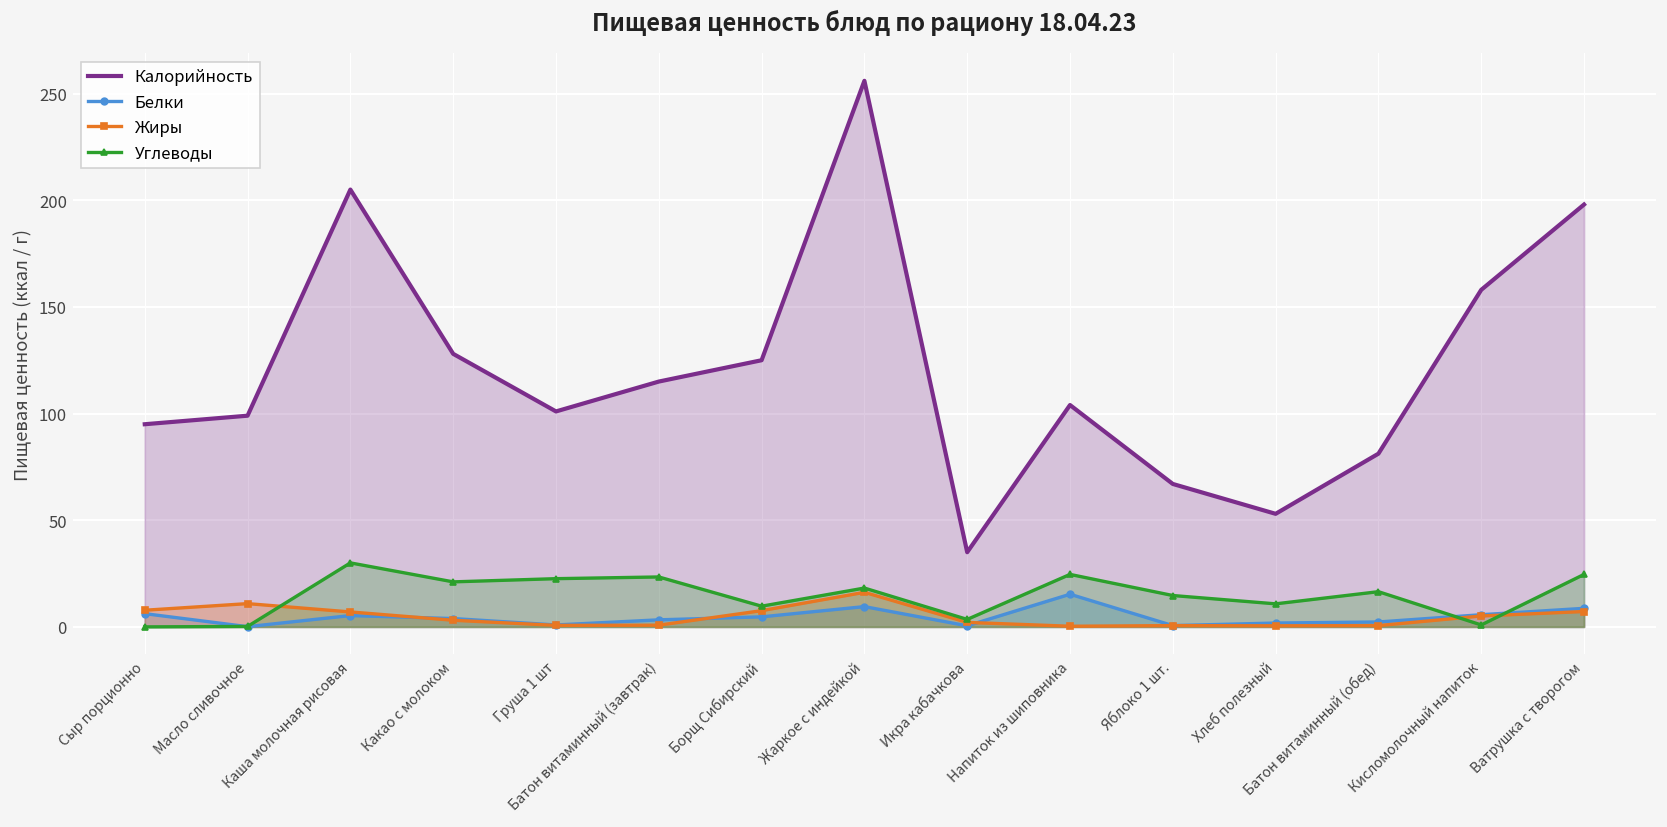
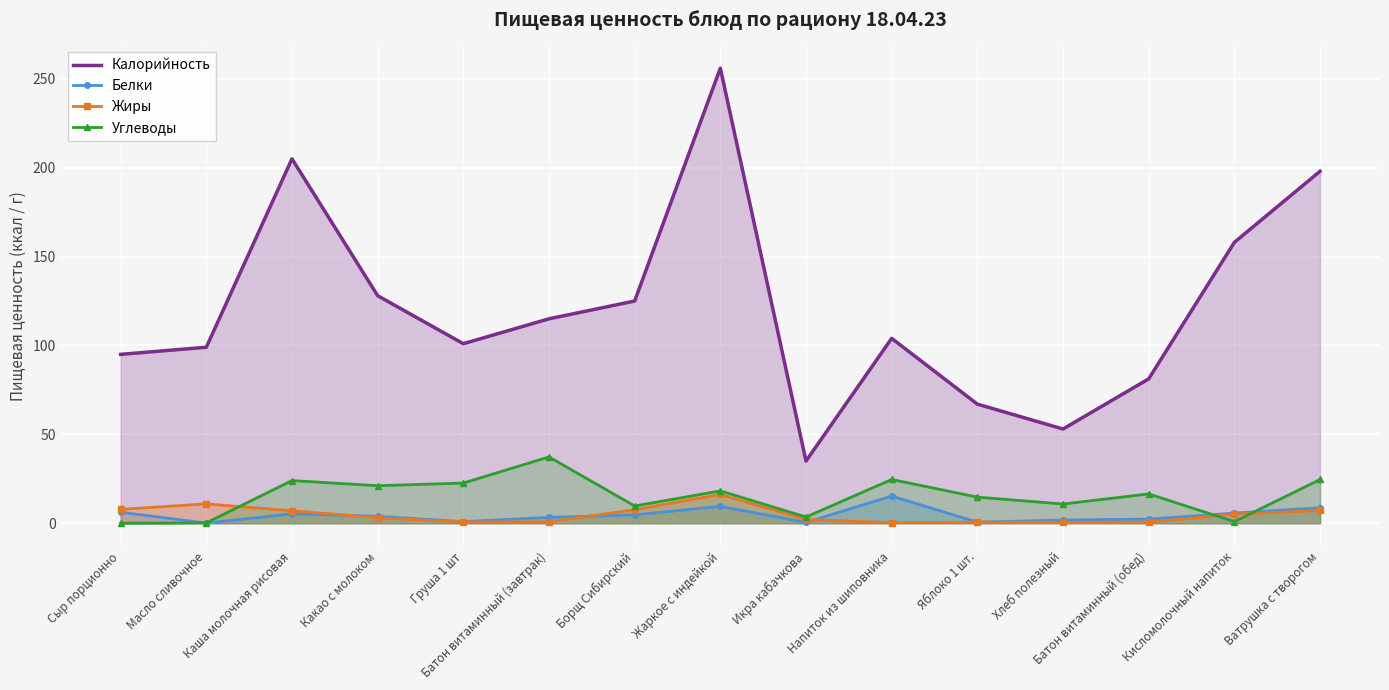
Углеводы, Каша молочная рисовая: 30 -> 24
Углеводы, Батон витаминный (завтрак): 23 -> 37
